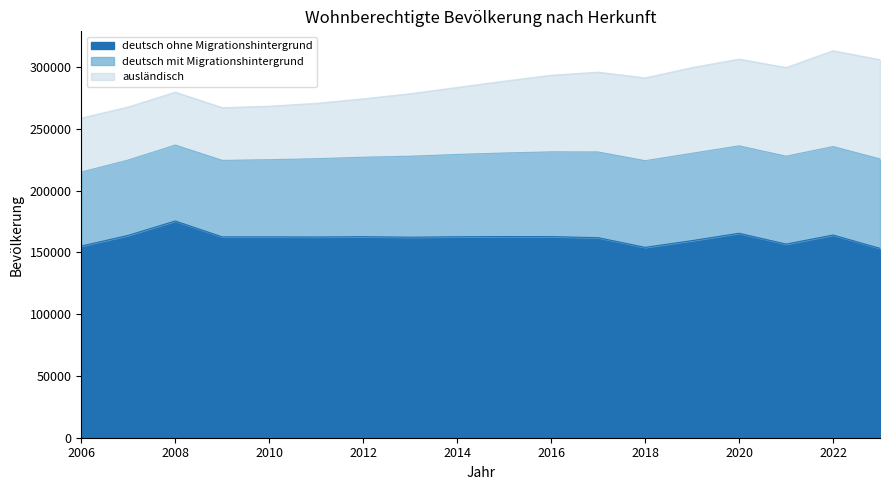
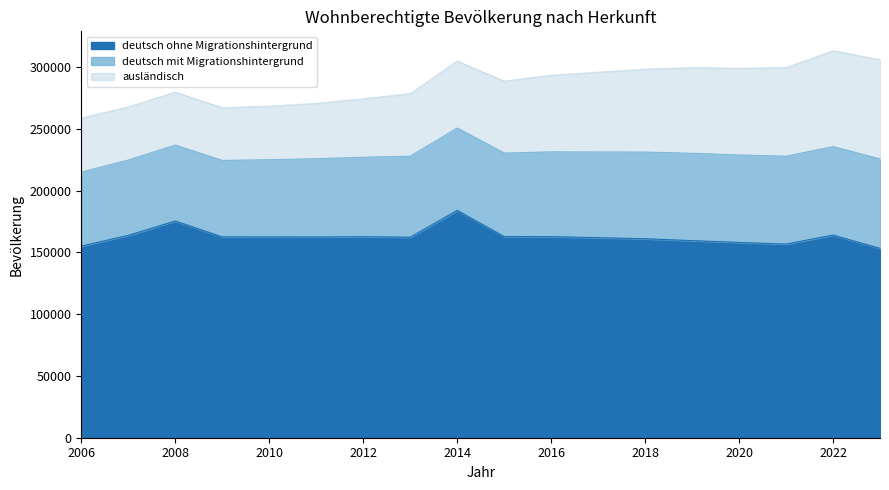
deutsch ohne Migrationshintergrund, 2014: 163000 -> 184000
deutsch ohne Migrationshintergrund, 2018: 154000 -> 161000
deutsch ohne Migrationshintergrund, 2020: 165000 -> 158000
